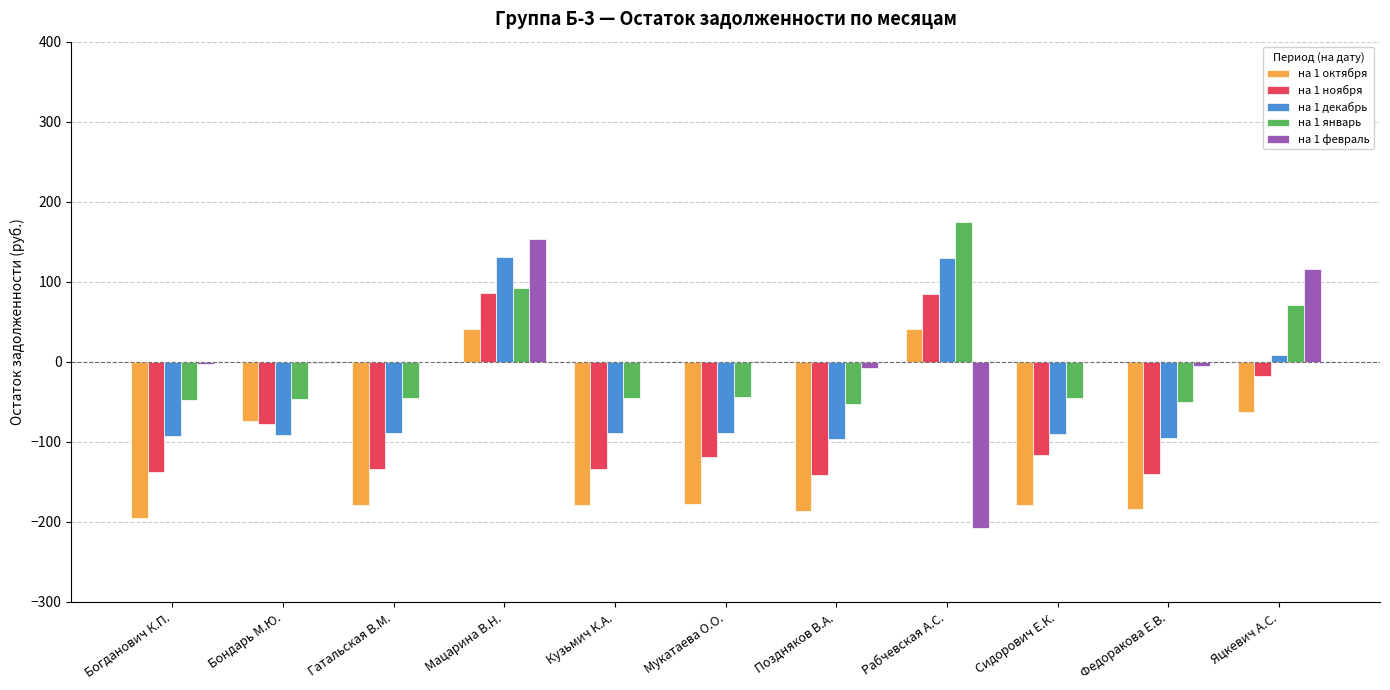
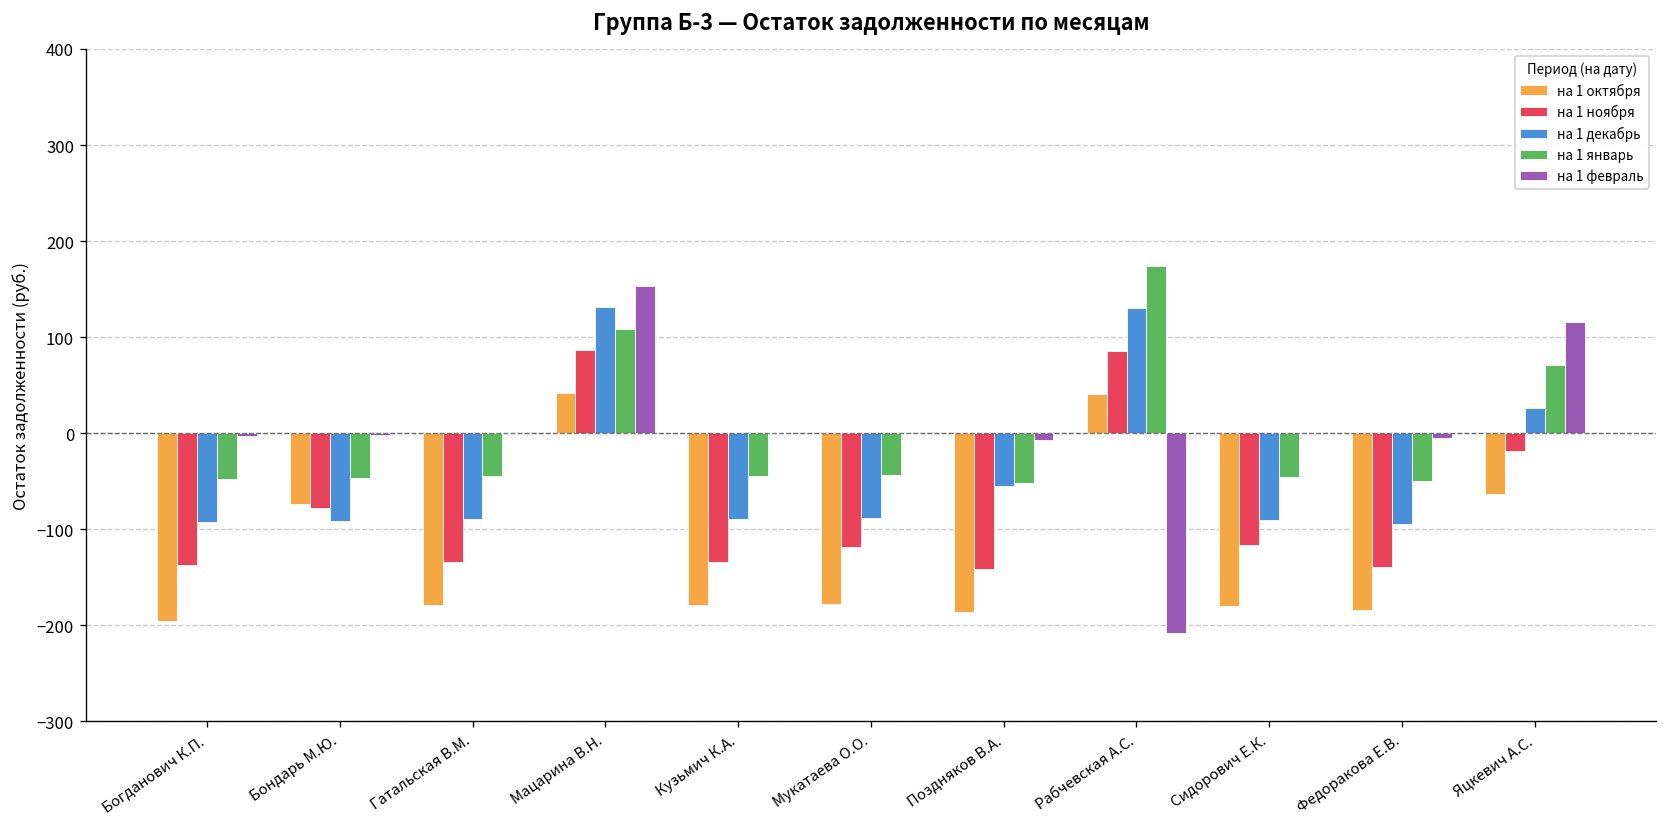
на 1 январь, Мацарина В.Н.: 90 -> 110
на 1 декабрь, Поздняков В.А.: -100 -> -50
на 1 декабрь, Яцкевич А.С.: 10 -> 30
